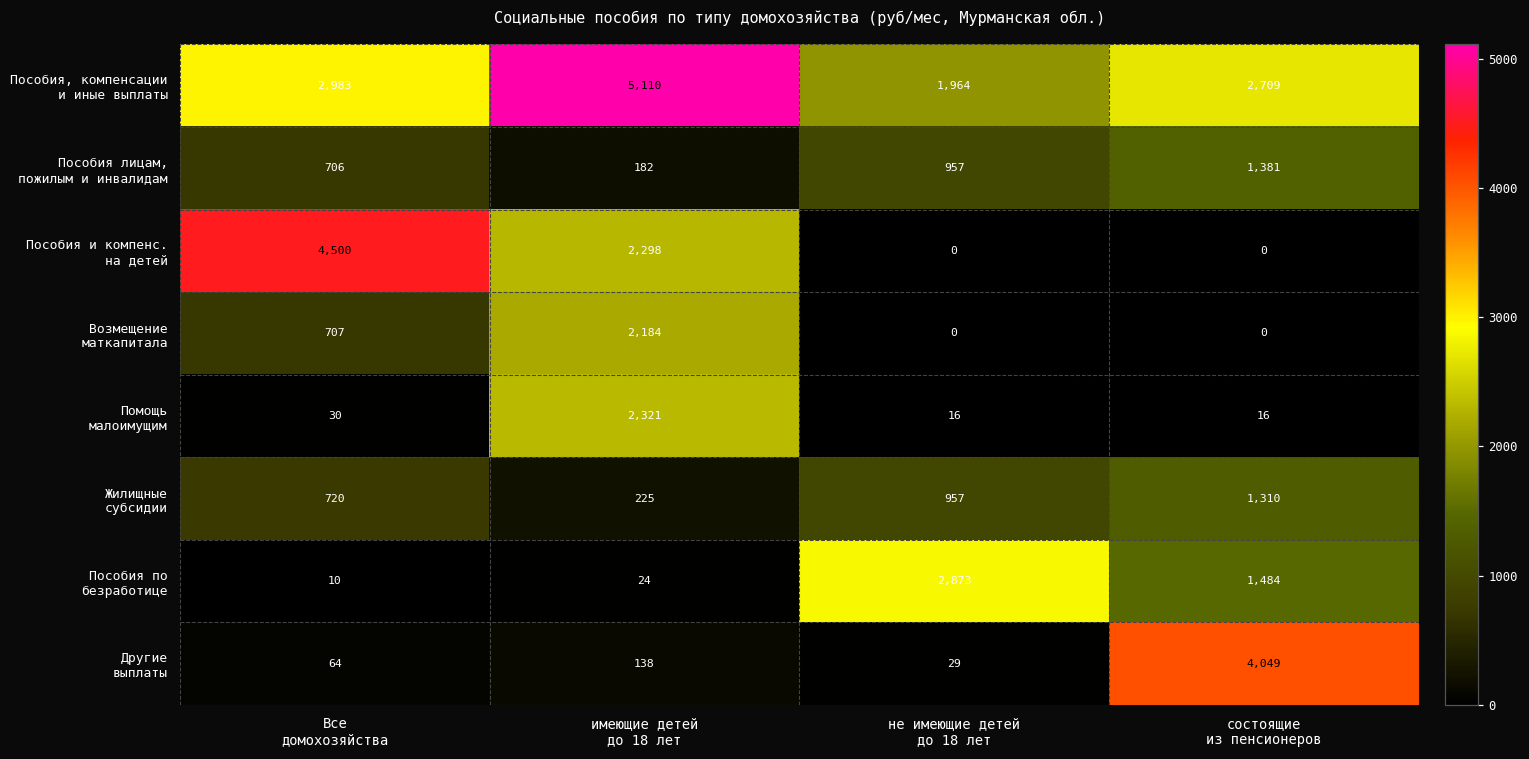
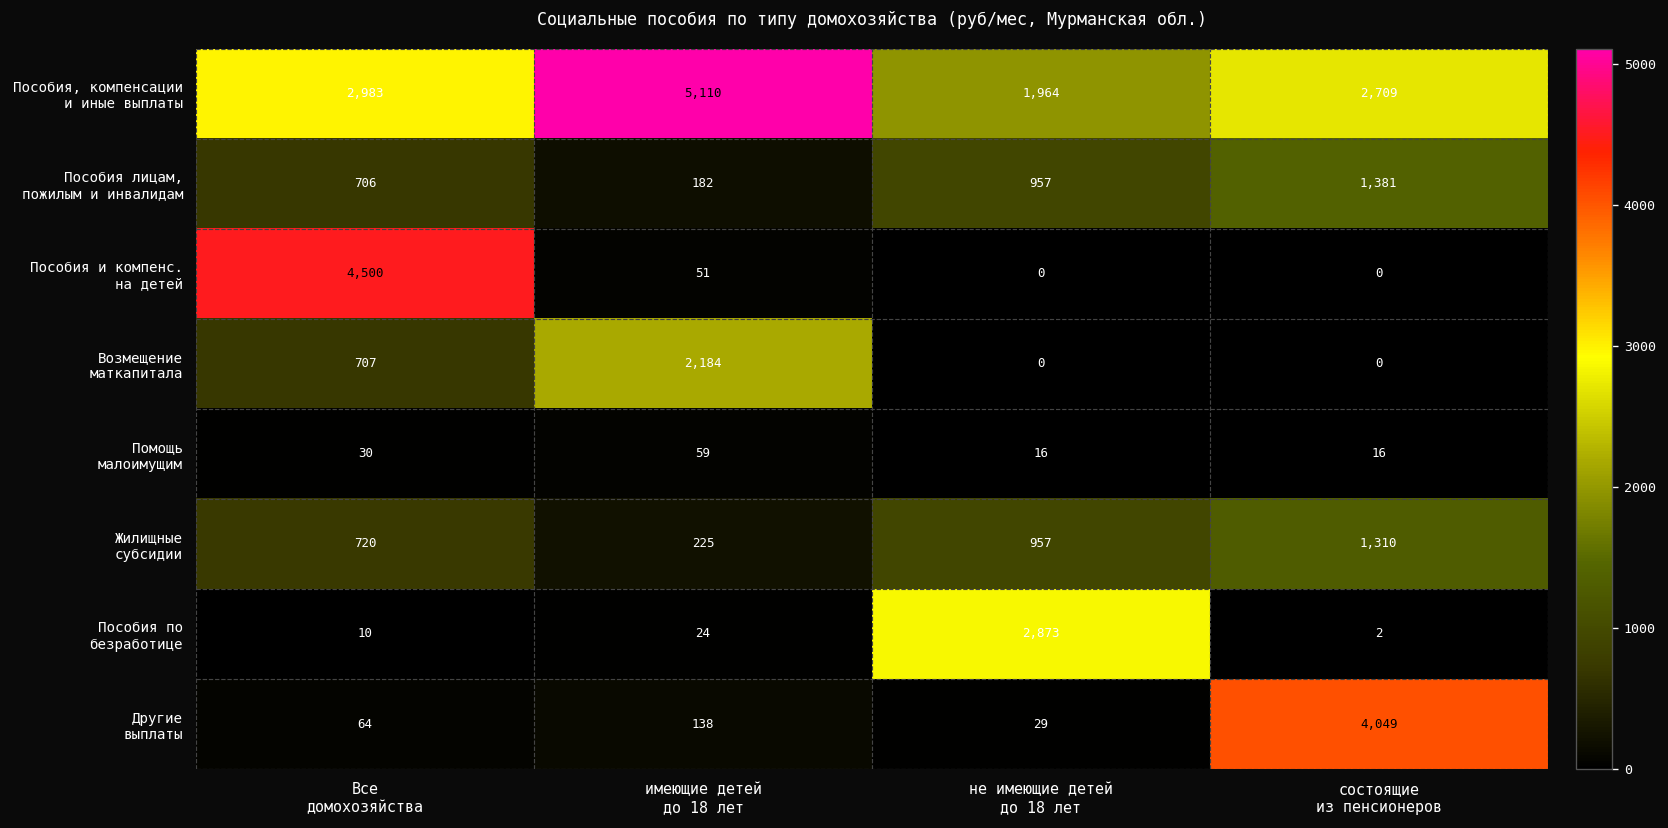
Пособия и компенс. на детей, имеющие детей до 18 лет: 2,298 -> 51
Помощь малоимущим, имеющие детей до 18 лет: 2,321 -> 59
Пособия по безработице, состоящие из пенсионеров: 1,484 -> 2
